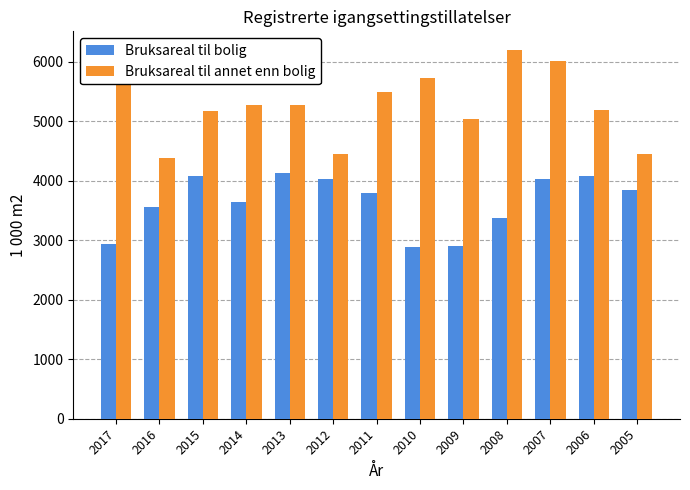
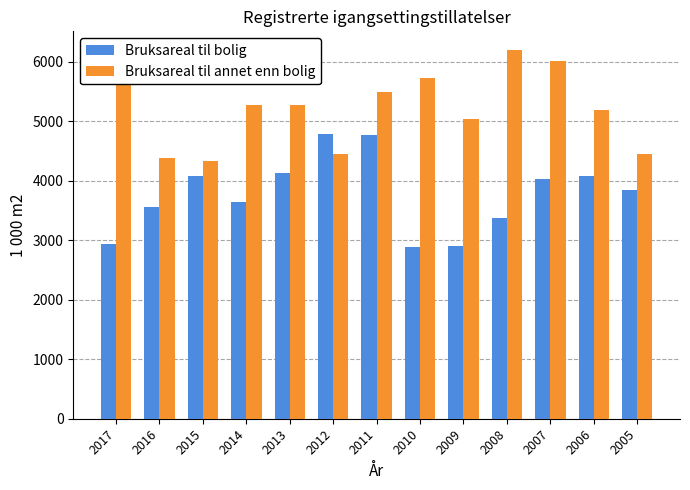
Bruksareal til annet enn bolig, 2015: 5200 -> 4300
Bruksareal til bolig, 2012: 4000 -> 4800
Bruksareal til bolig, 2011: 3800 -> 4800
